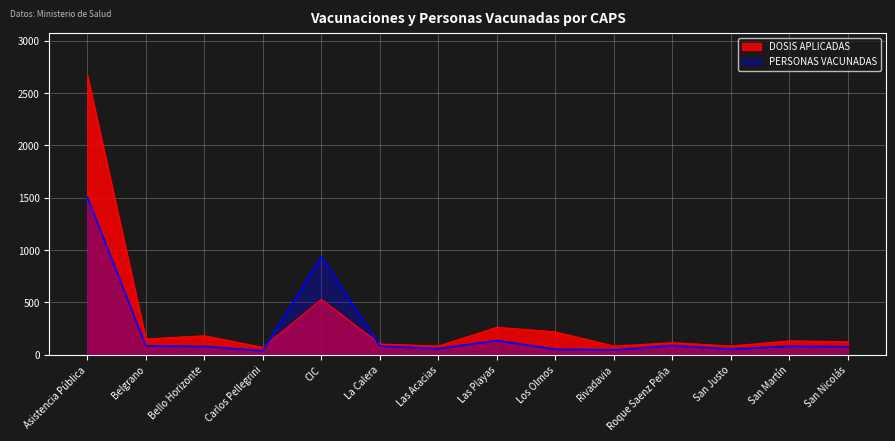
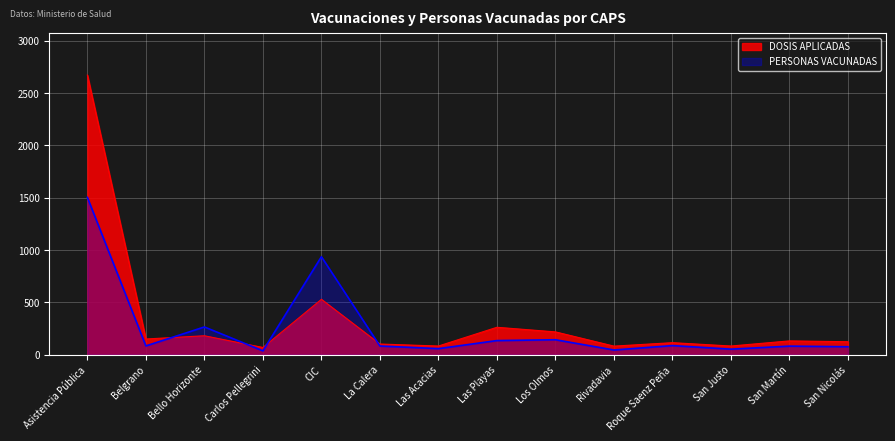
PERSONAS VACUNADAS, Bello Horizonte: 80 -> 270
PERSONAS VACUNADAS, Los Olmos: 50 -> 140
